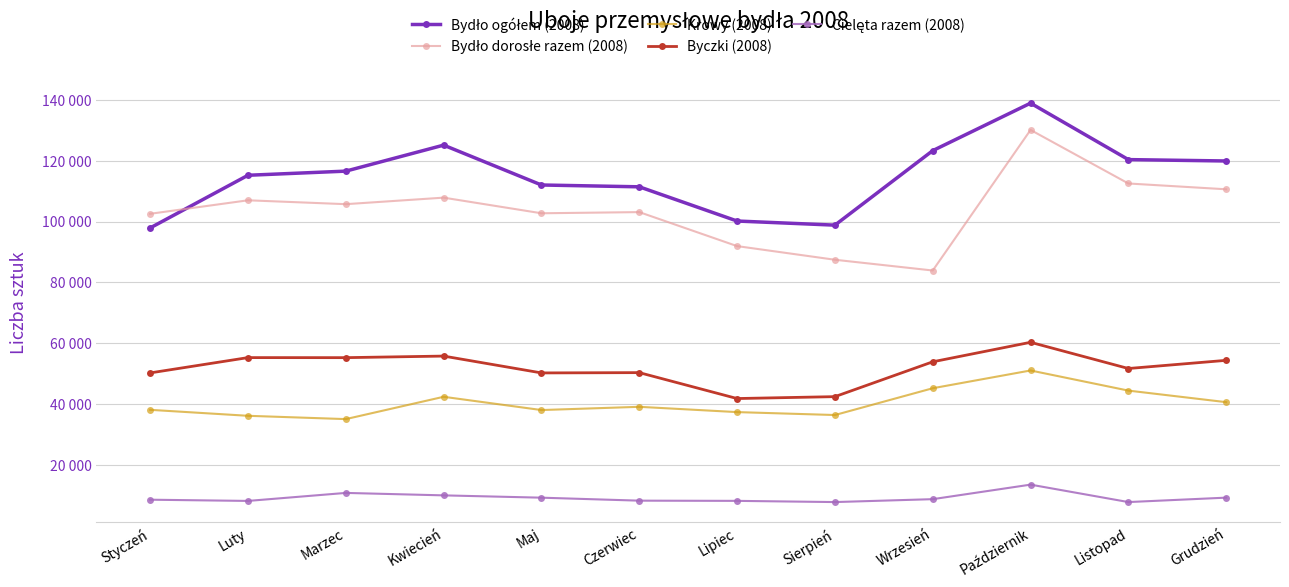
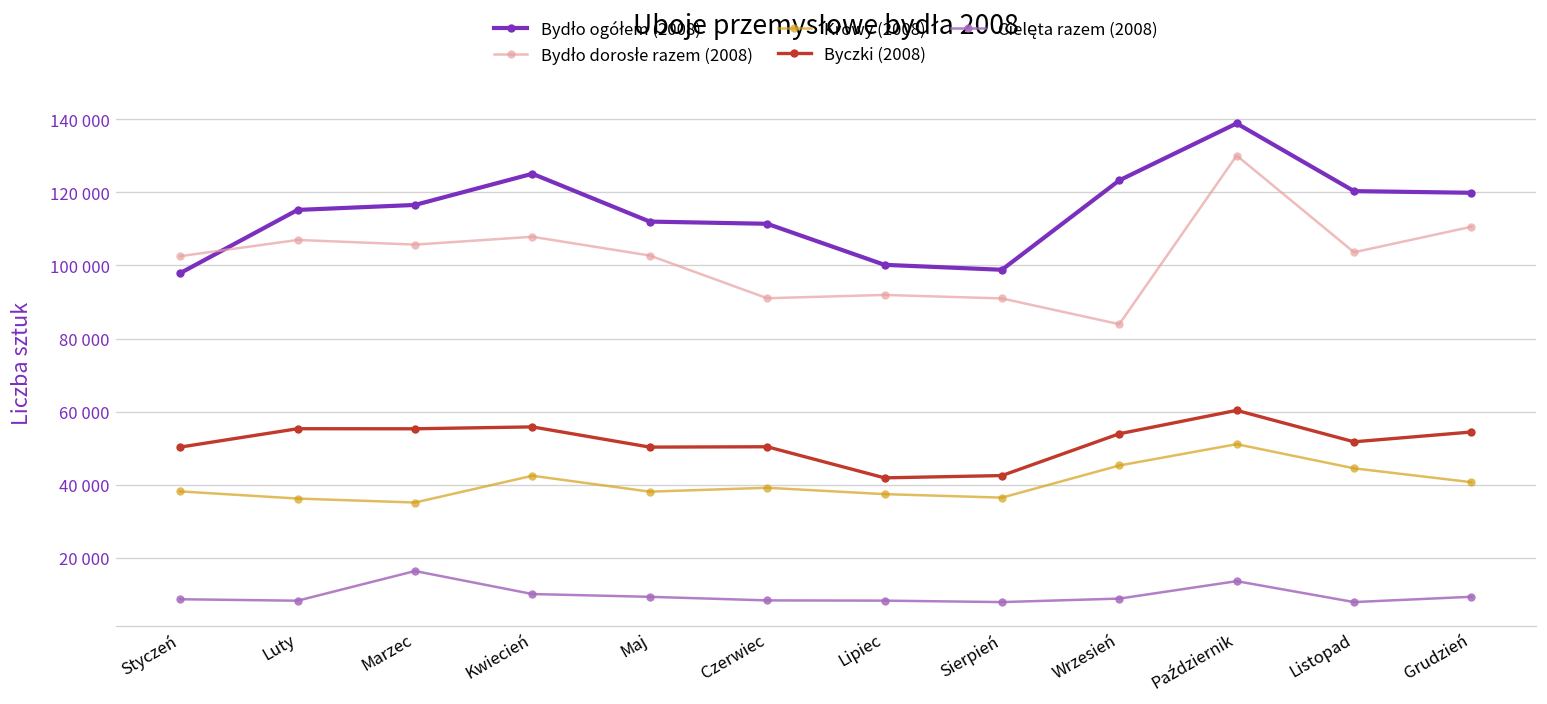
Cielęta razem (2008), Marzec: 11000 -> 16000
Bydło dorosłe razem (2008), Czerwiec: 103000 -> 91000
Bydło dorosłe razem (2008), Sierpień: 87000 -> 91000
Bydło dorosłe razem (2008), Listopad: 113000 -> 104000
